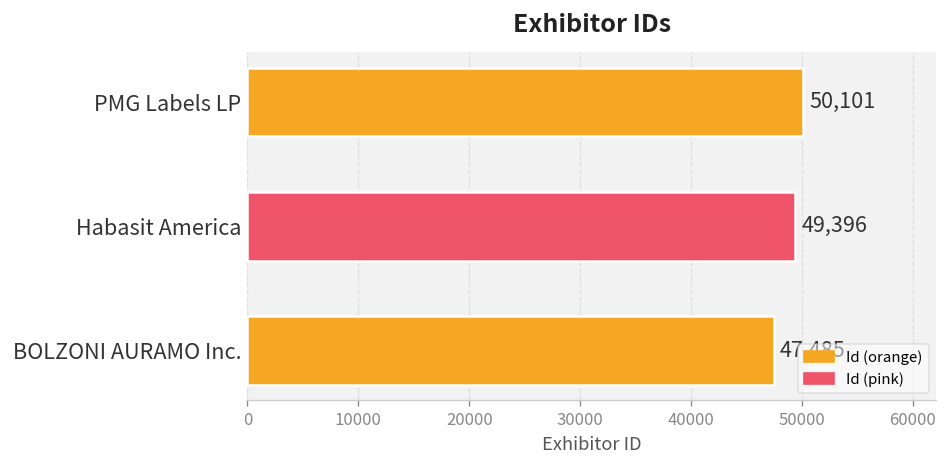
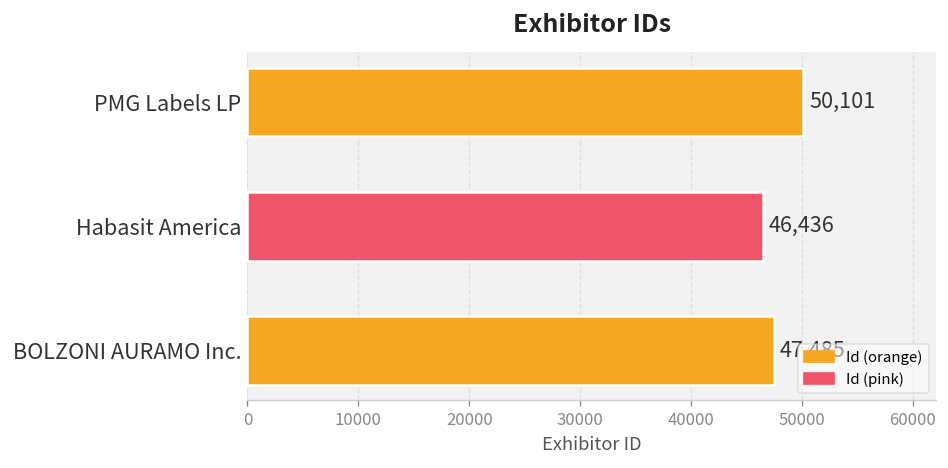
Habasit America: 49,396 -> 46,436
